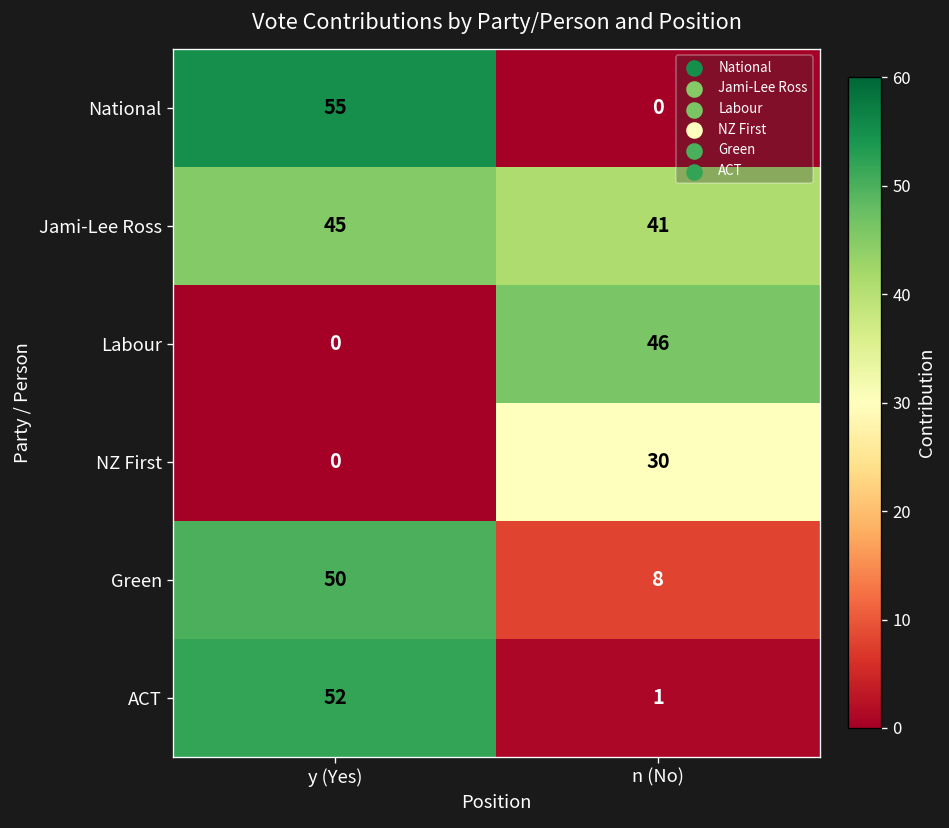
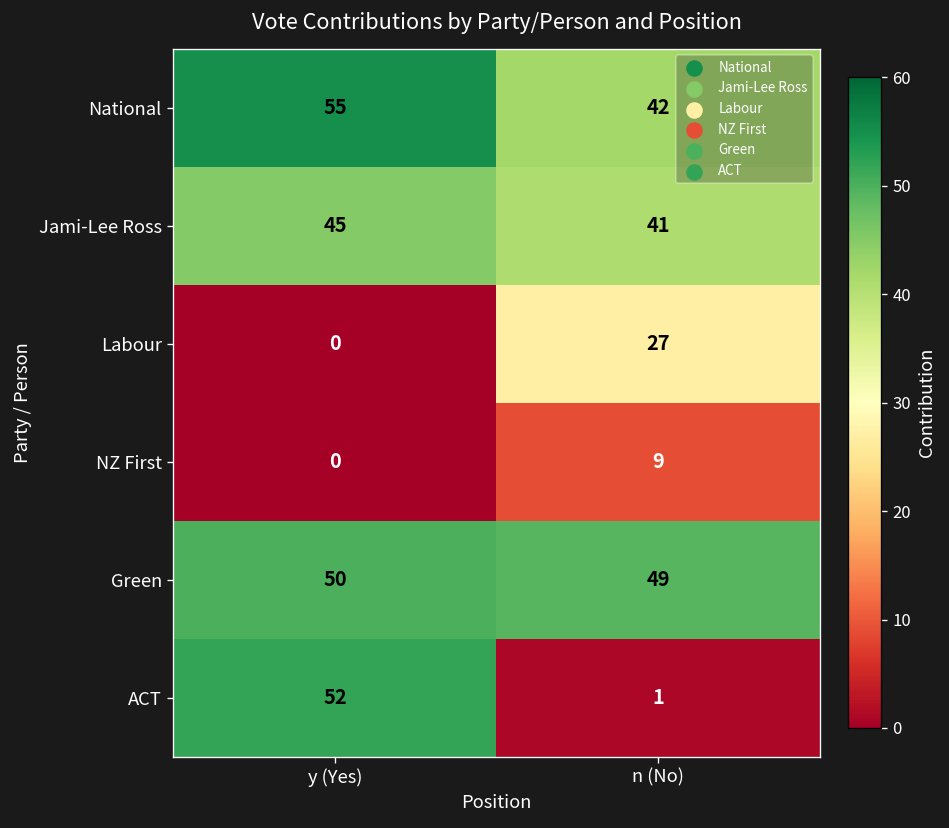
National, n (No): 0 -> 42
Labour, n (No): 46 -> 27
NZ First, n (No): 30 -> 9
Green, n (No): 8 -> 49
